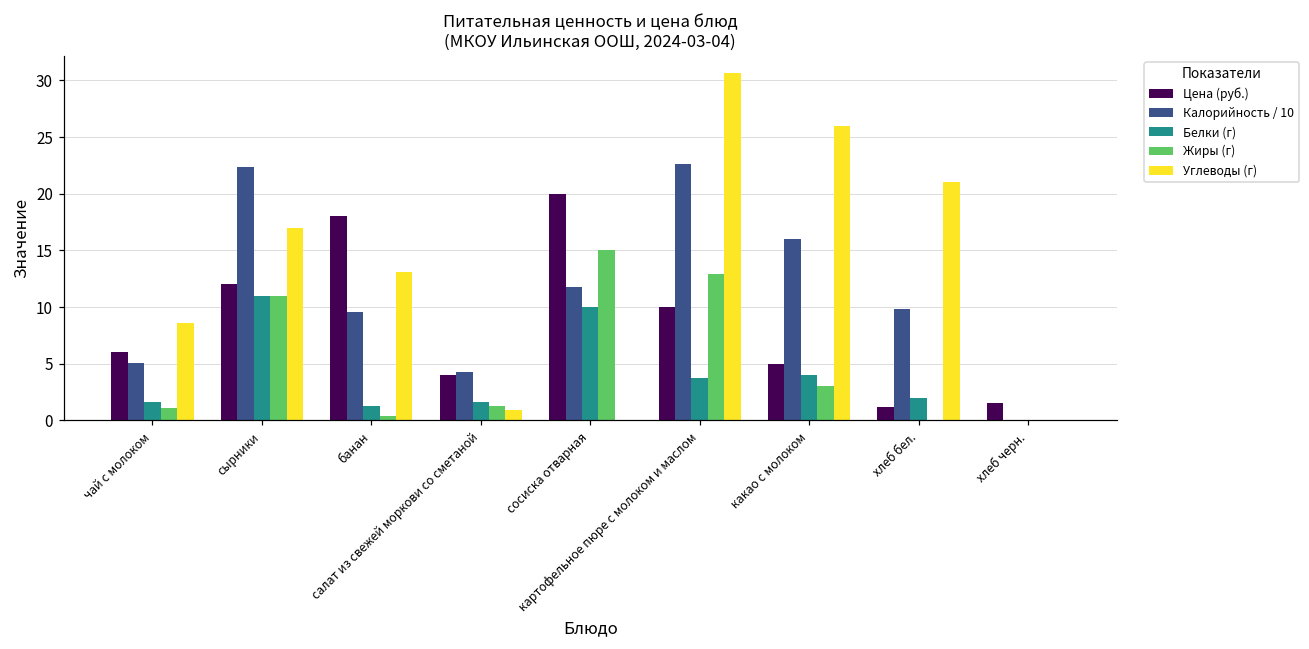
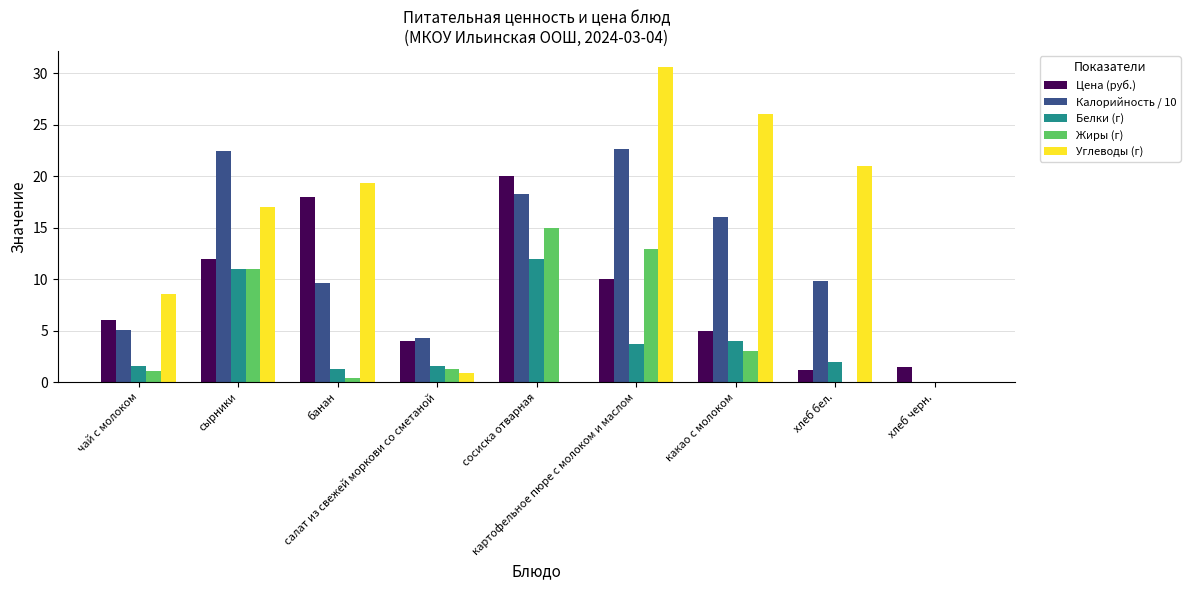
Углеводы (г), банан: 13.1 -> 19.3
Калорийность / 10, сосиска отварная: 11.8 -> 18.3
Белки (г), сосиска отварная: 10 -> 12
